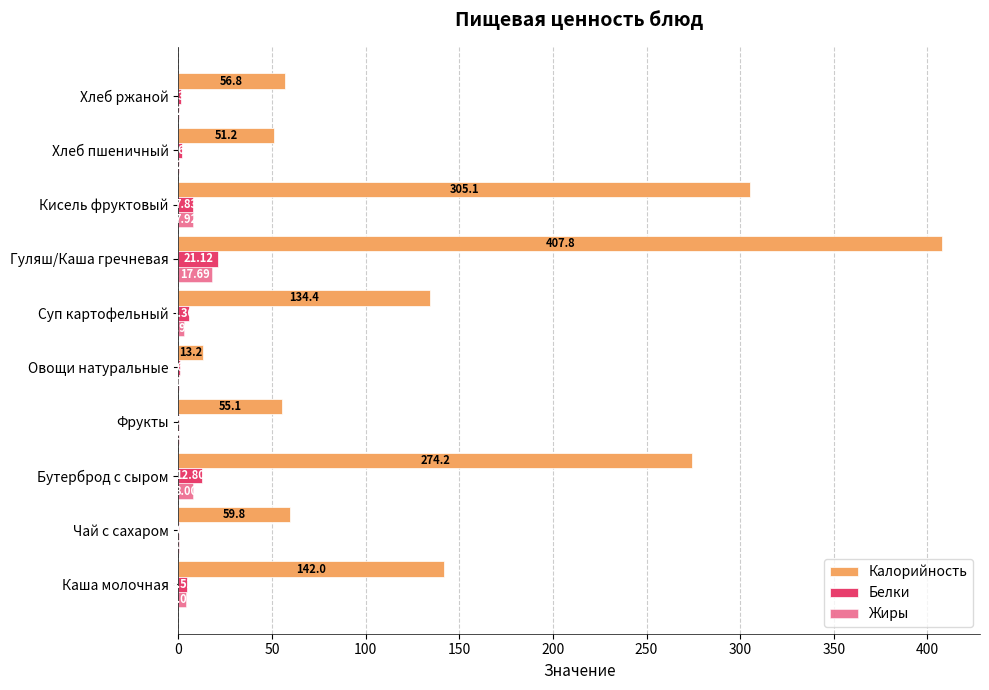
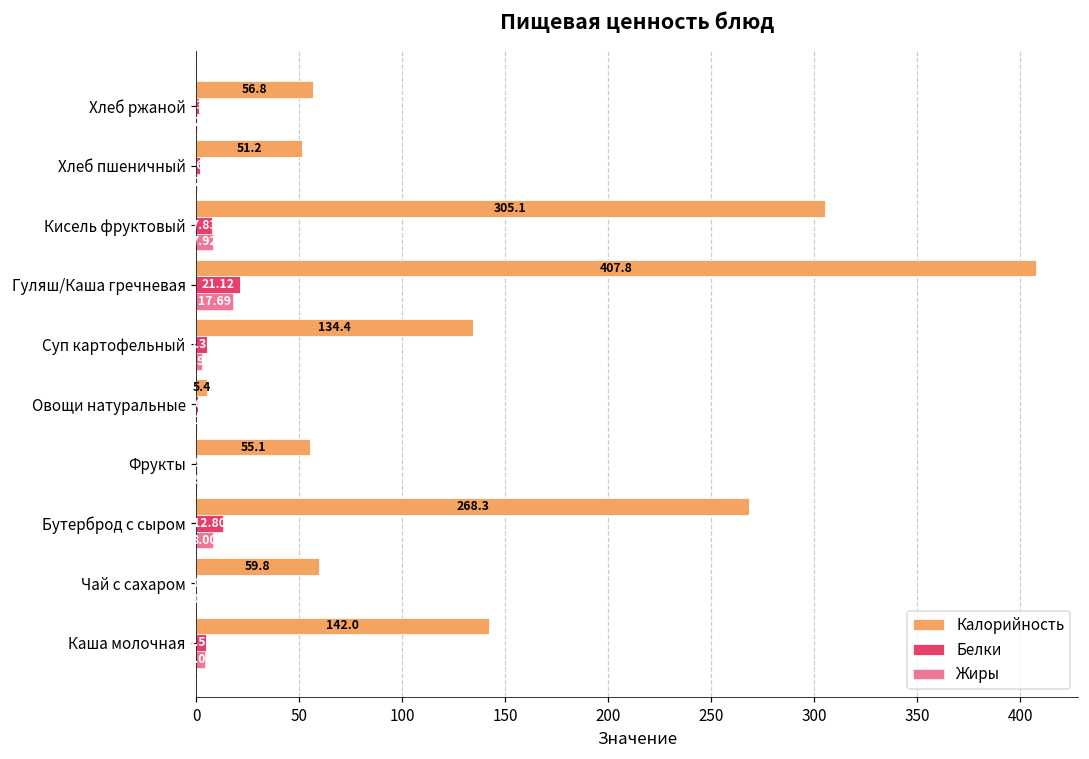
Калорийность, Овощи натуральные: 13.2 -> 5.4
Калорийность, Бутерброд с сыром: 274.2 -> 268.3
